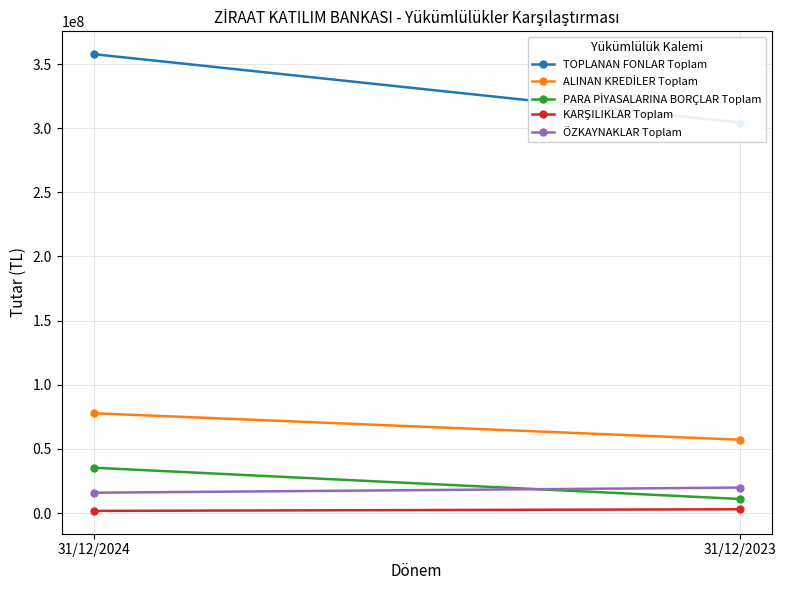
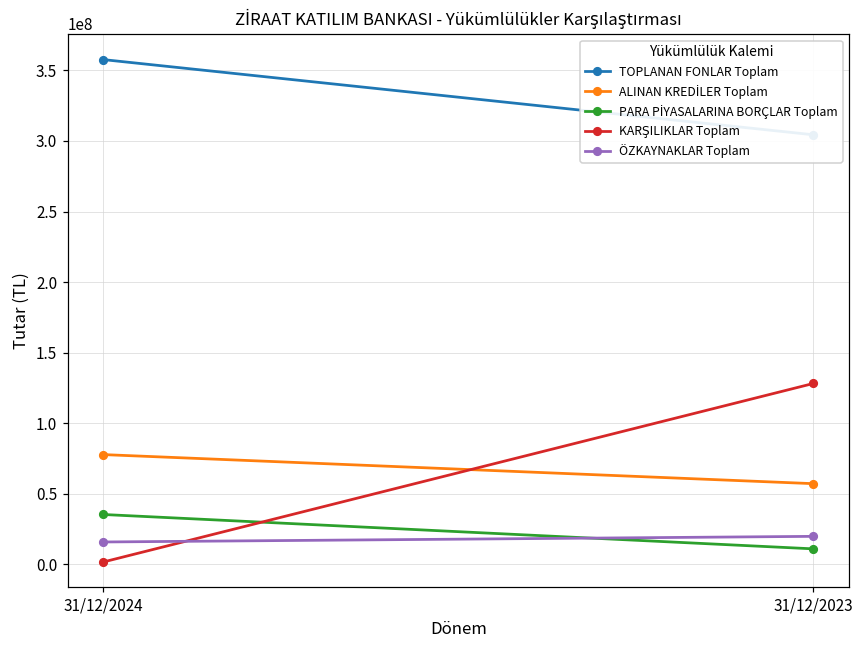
KARŞILIKLAR Toplam, 31/12/2023: 3000000 -> 128000000
